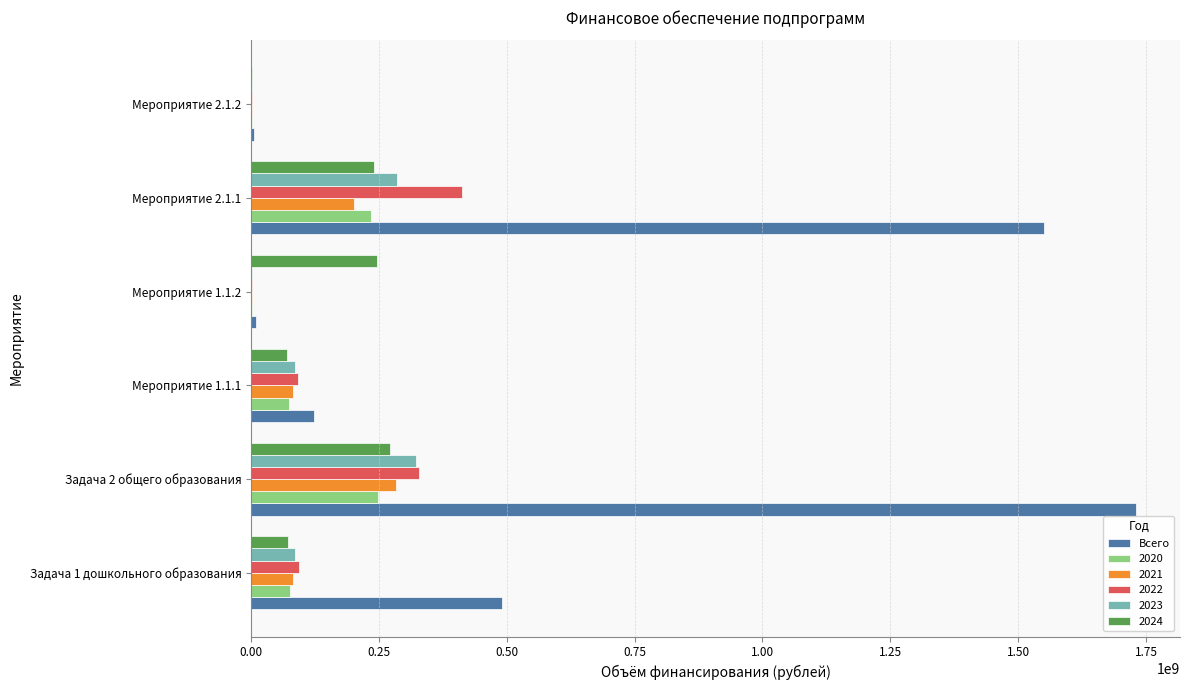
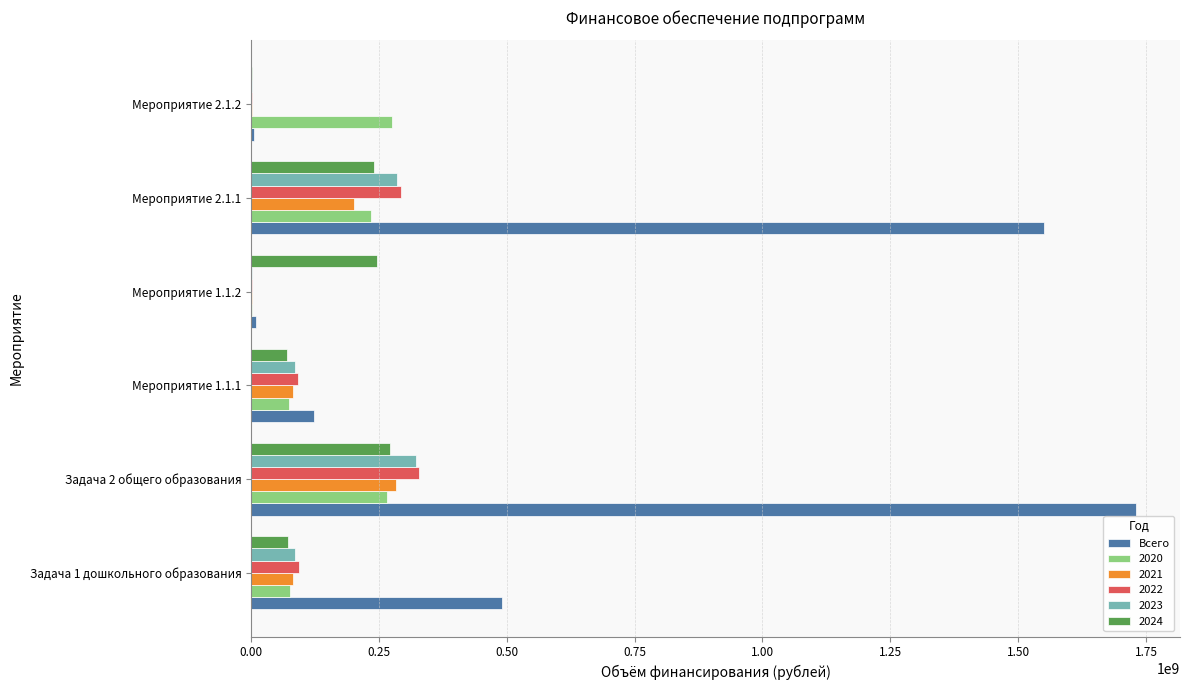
2020, Мероприятие 2.1.2: 0 -> 270000000
2022, Мероприятие 2.1.1: 410000000 -> 290000000
2020, Задача 2 общего образования: 250000000 -> 270000000
